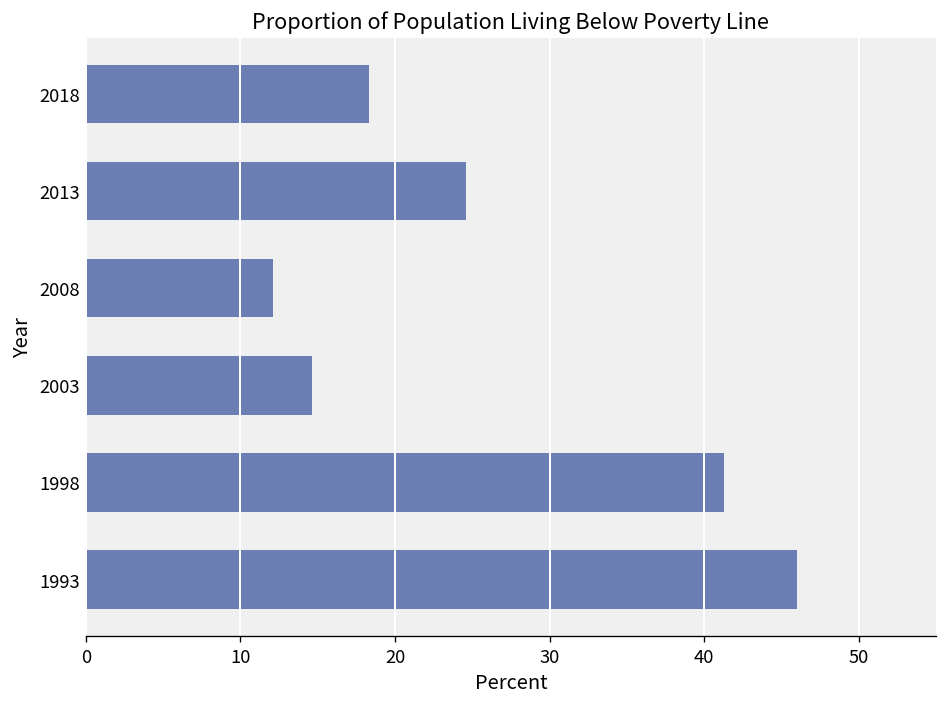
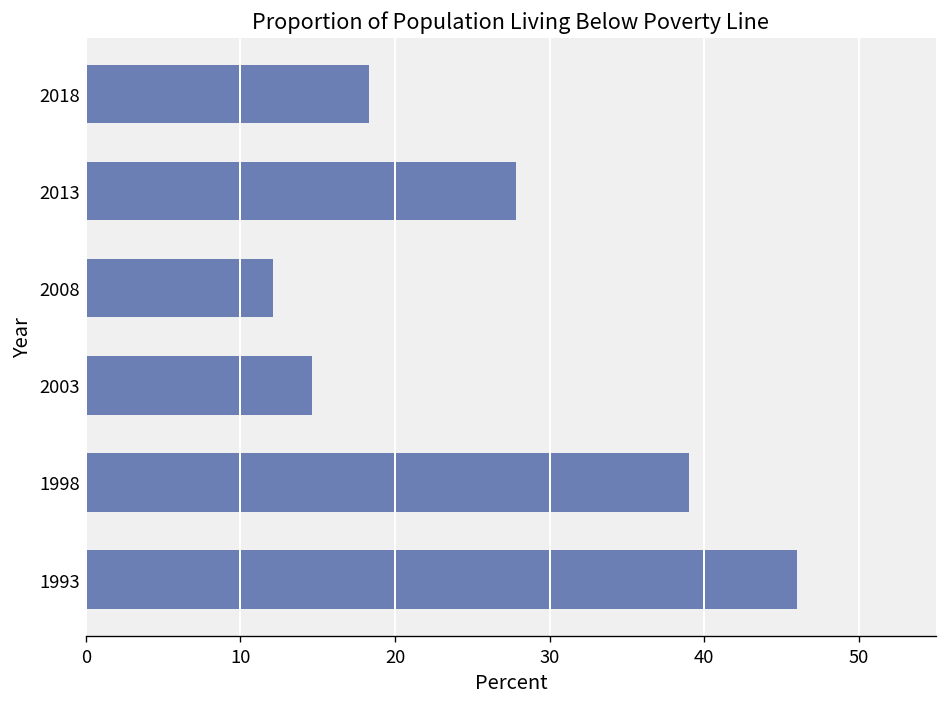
2013: 24.6 -> 27.8
1998: 41.3 -> 39.0
